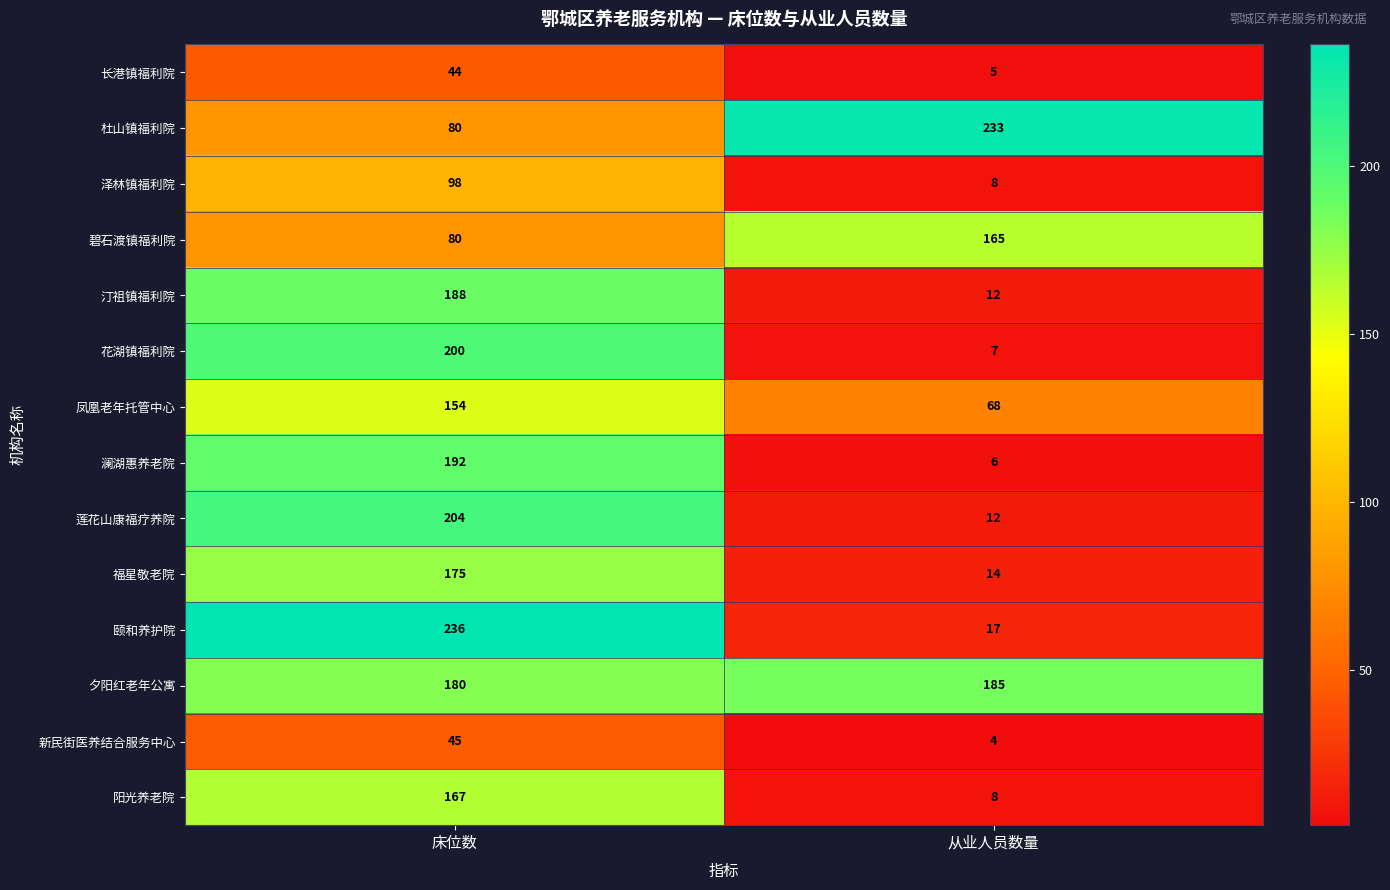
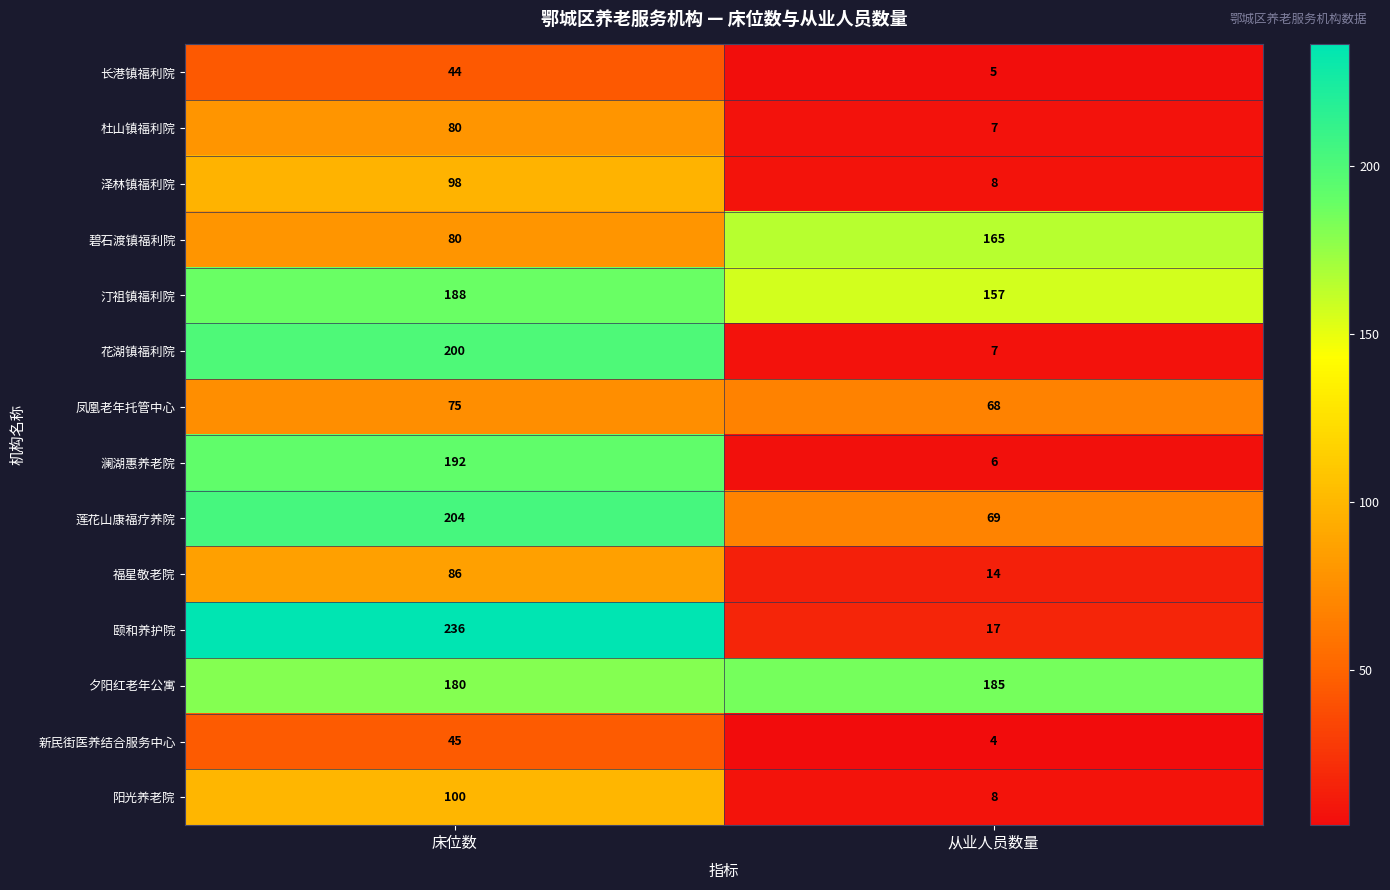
杜山镇福利院, 从业人员数量: 233 -> 7
汀祖镇福利院, 从业人员数量: 12 -> 157
凤凰老年托管中心, 床位数: 154 -> 75
莲花山康福疗养院, 从业人员数量: 12 -> 69
福星敬老院, 床位数: 175 -> 86
阳光养老院, 床位数: 167 -> 100
